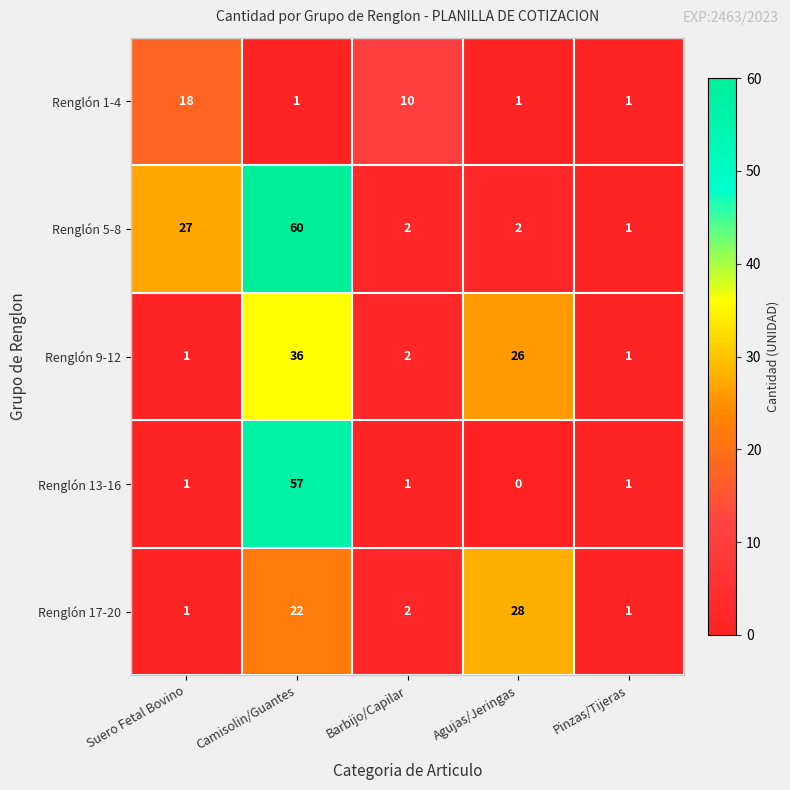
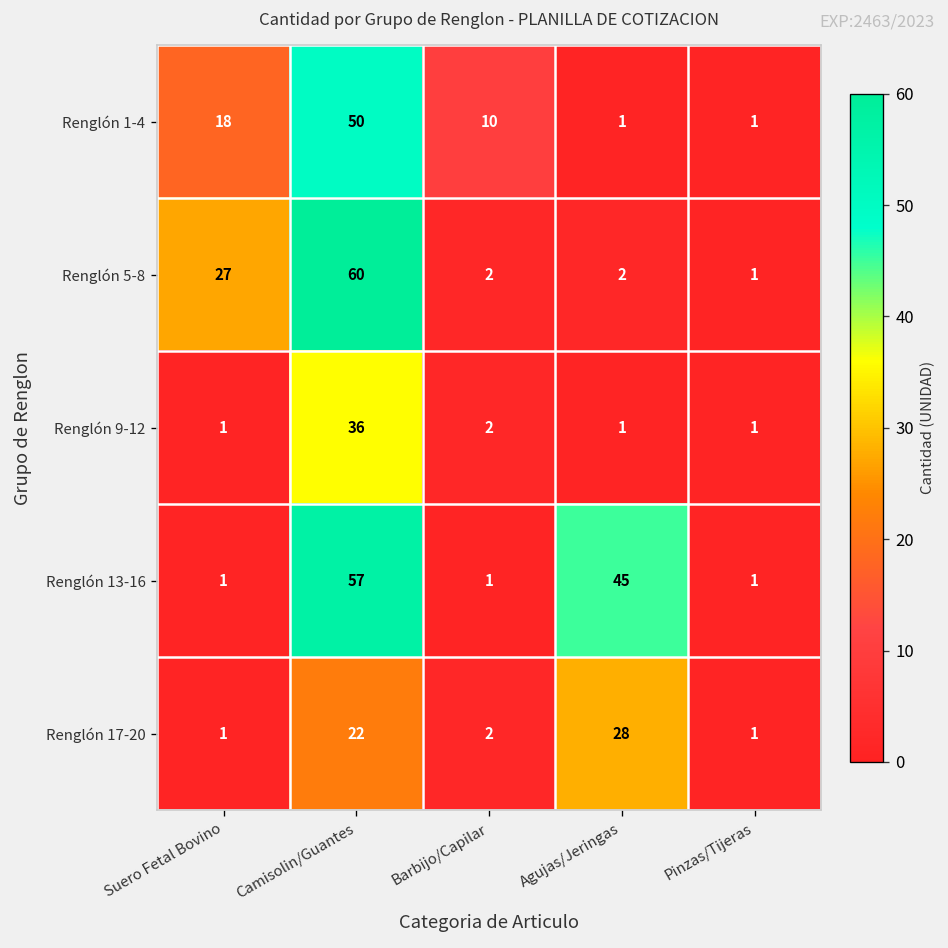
Renglón 1-4, Camisolin/Guantes: 1 -> 50
Renglón 9-12, Agujas/Jeringas: 26 -> 1
Renglón 13-16, Agujas/Jeringas: 0 -> 45
